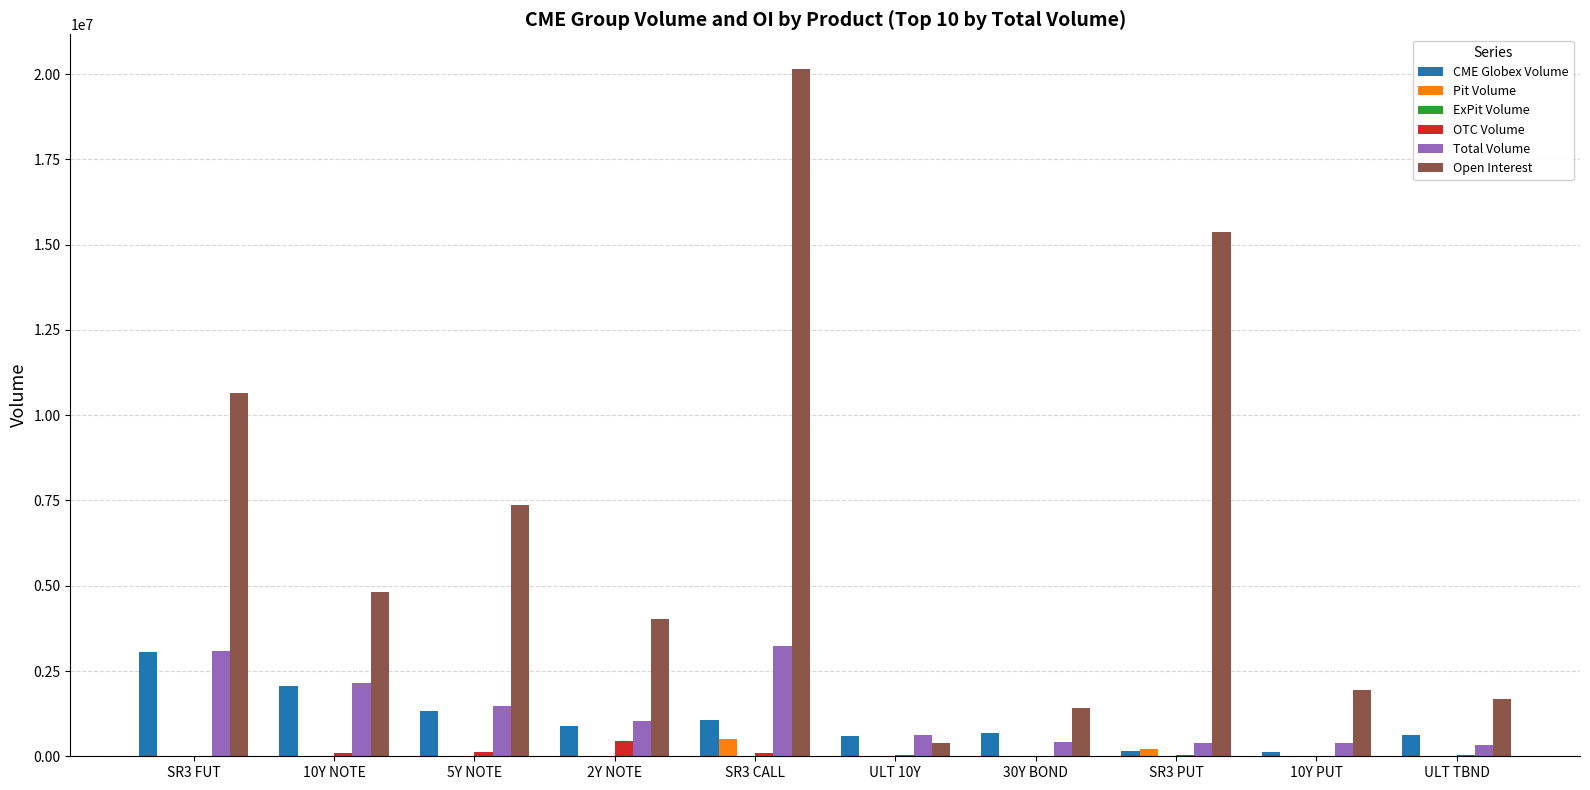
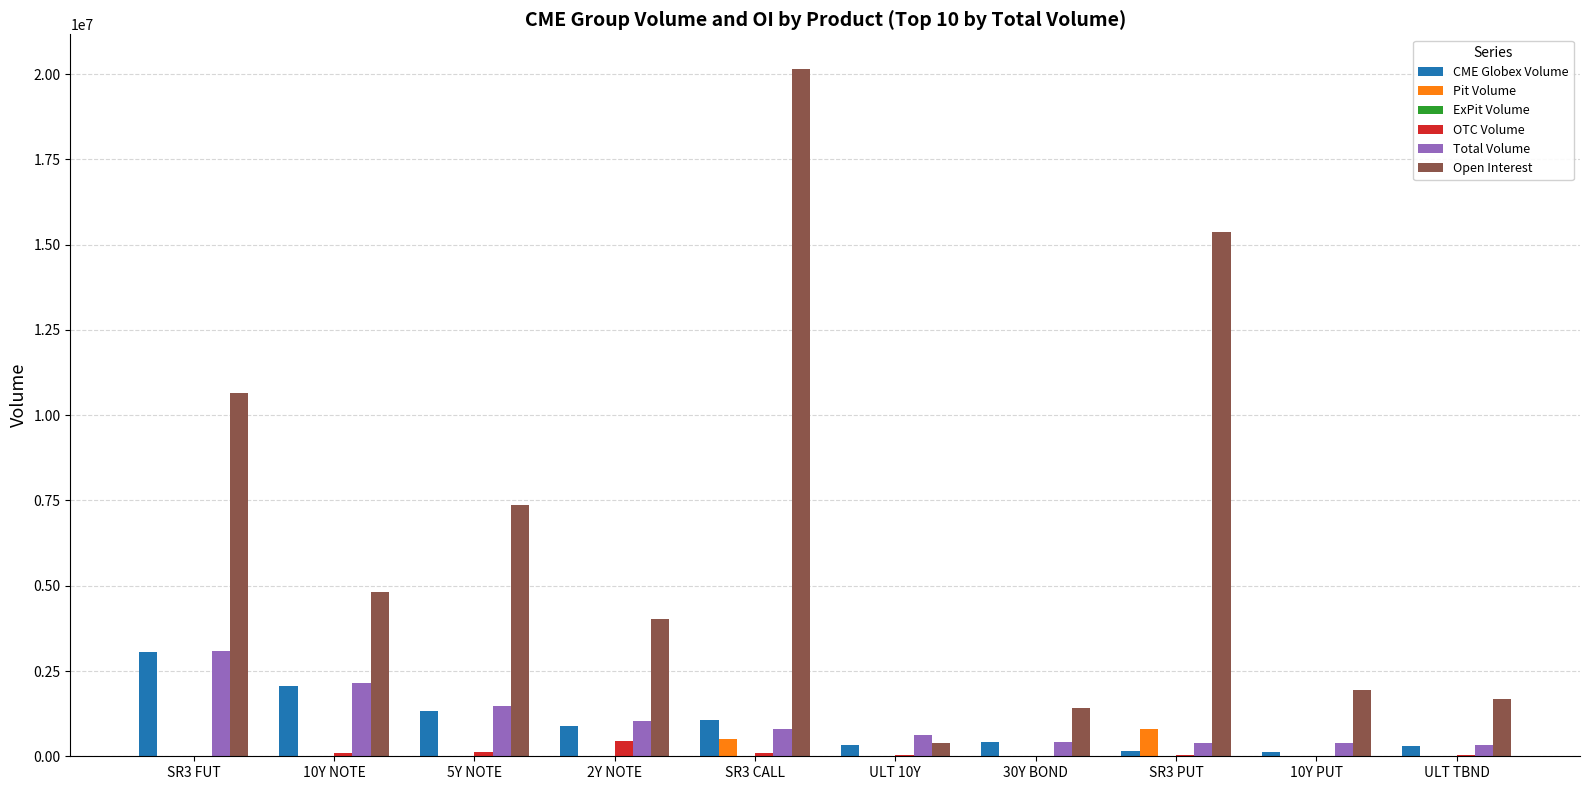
Total Volume, SR3 CALL: 3200000 -> 800000
CME Globex Volume, ULT 10Y: 600000 -> 300000
CME Globex Volume, 30Y BOND: 700000 -> 400000
Pit Volume, SR3 PUT: 200000 -> 800000
CME Globex Volume, ULT TBND: 600000 -> 300000
